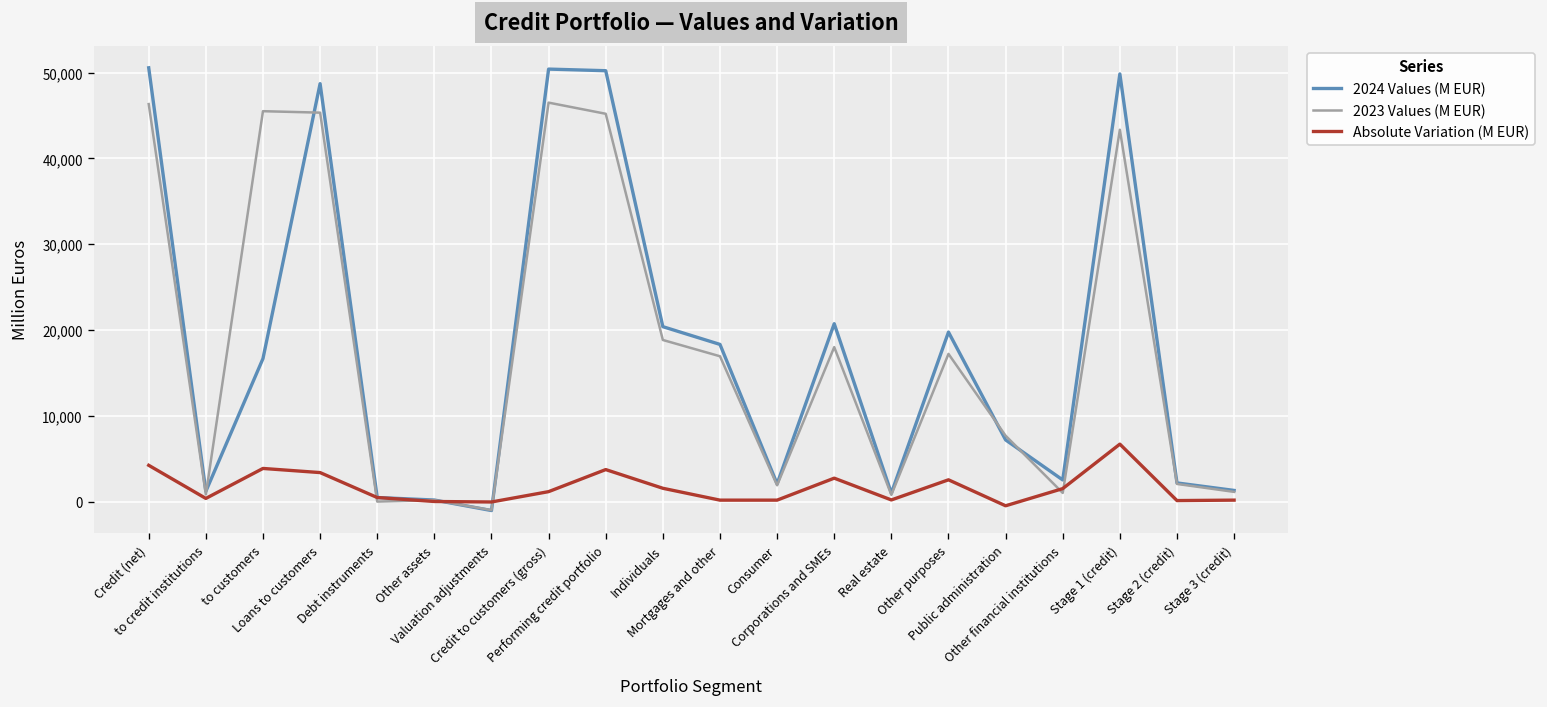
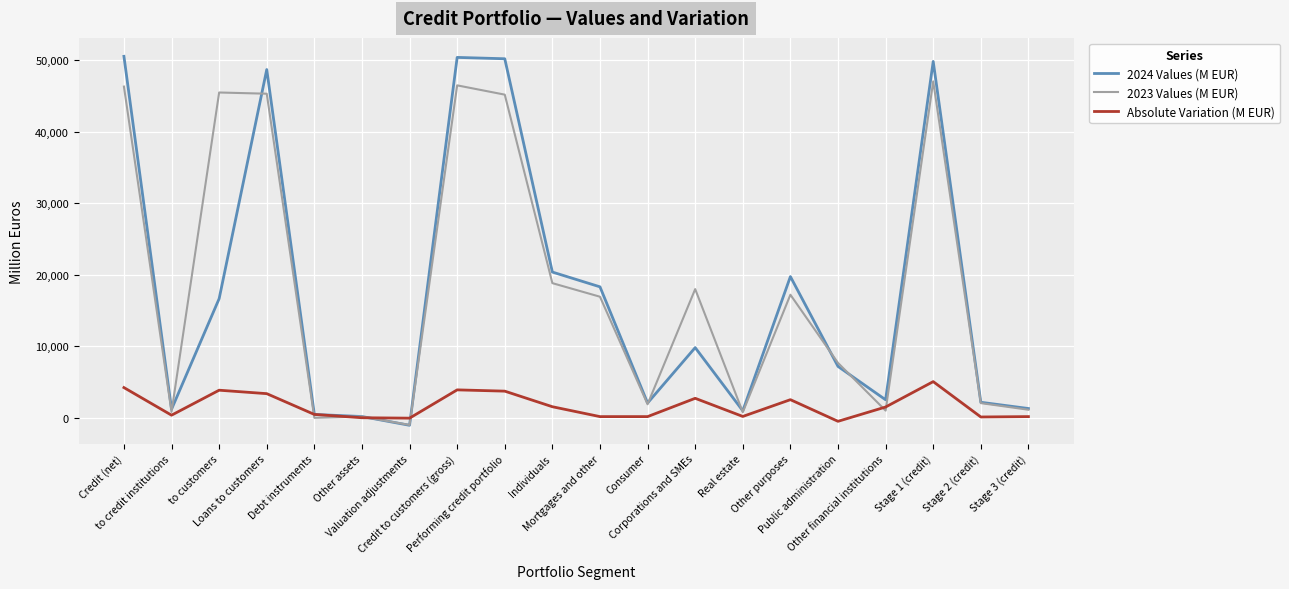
Absolute Variation (M EUR), Credit to customers (gross): 1,000 -> 4,000
2024 Values (M EUR), Corporations and SMEs: 21,000 -> 10,000
2023 Values (M EUR), Stage 1 (credit): 43,000 -> 47,000
Absolute Variation (M EUR), Stage 1 (credit): 7,000 -> 5,000
